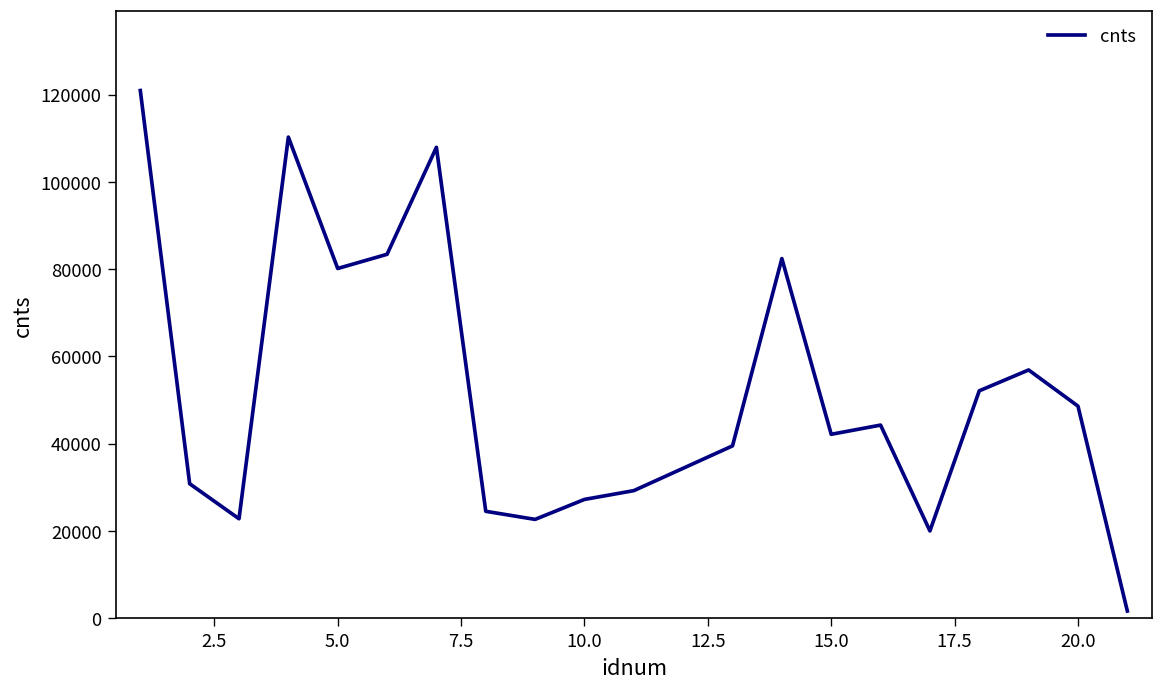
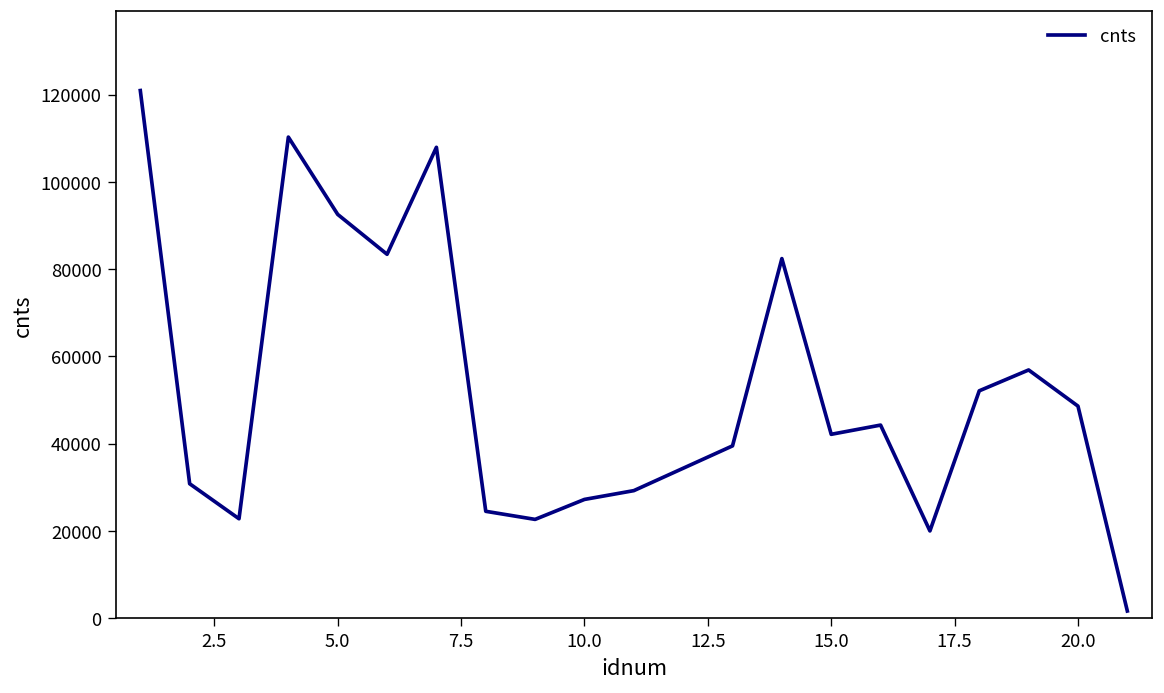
5.0: 80000 -> 93000
